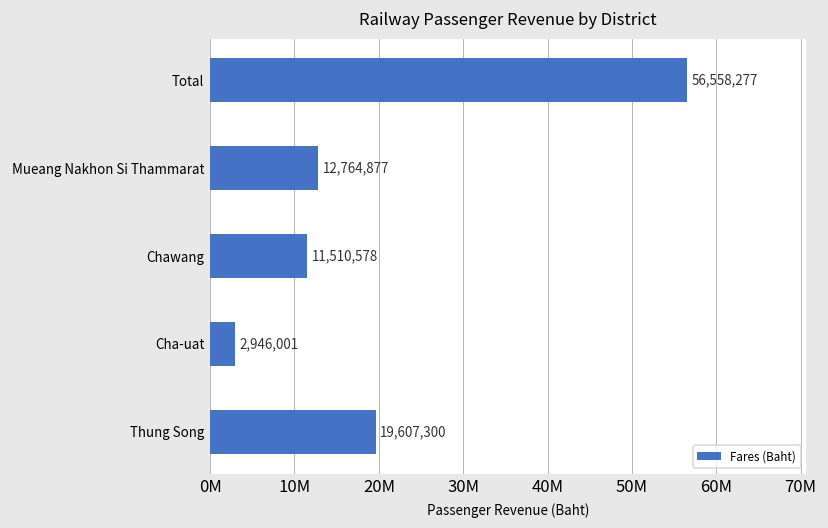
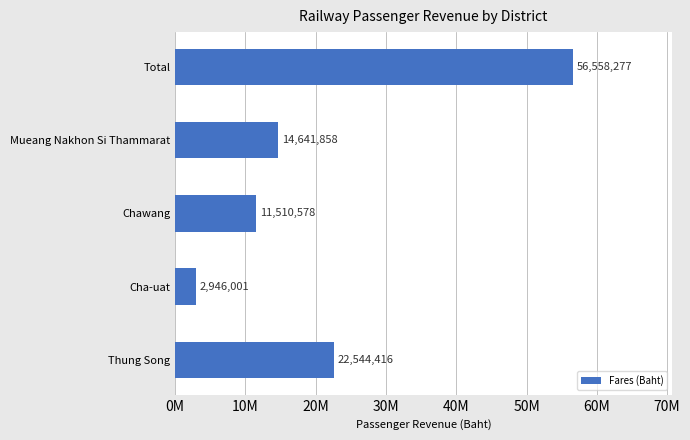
Mueang Nakhon Si Thammarat: 12,764,877 -> 14,641,858
Thung Song: 19,607,300 -> 22,544,416
